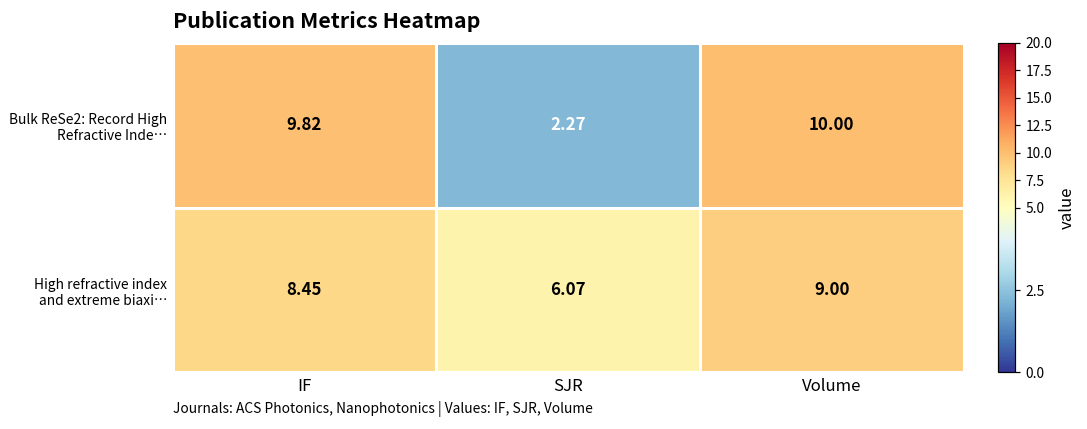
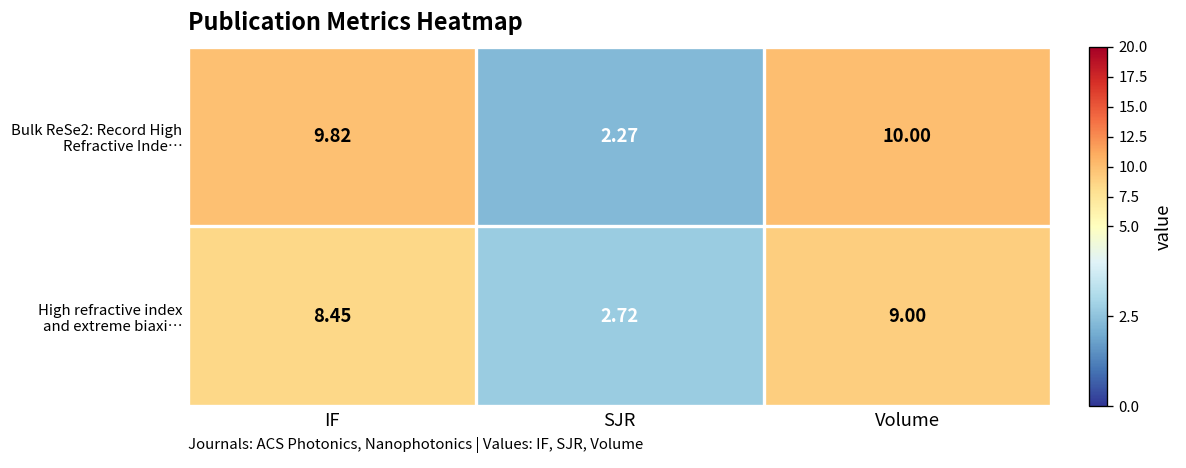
High refractive index and extreme biaxi…, SJR: 6.07 -> 2.72
